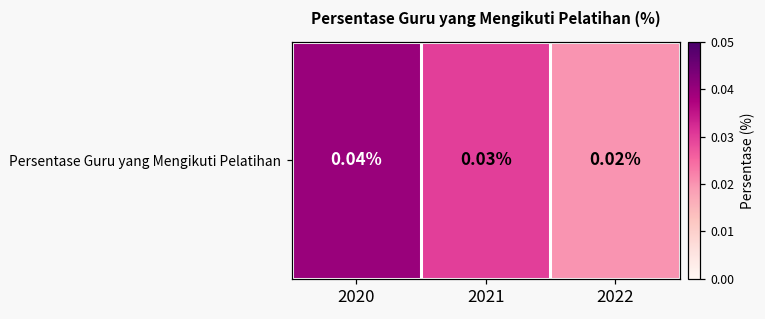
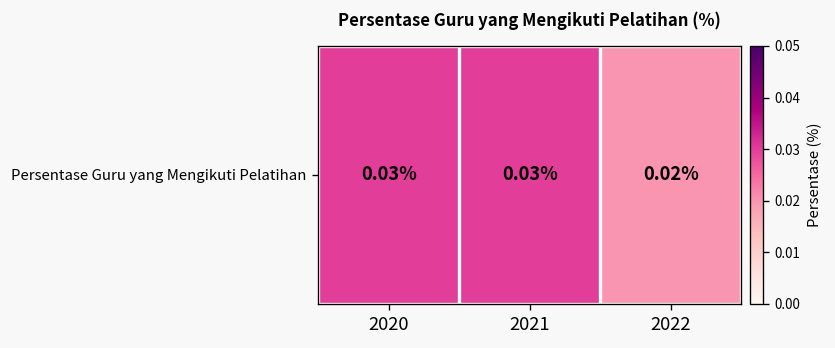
Persentase Guru yang Mengikuti Pelatihan, 2020: 0.04% -> 0.03%
